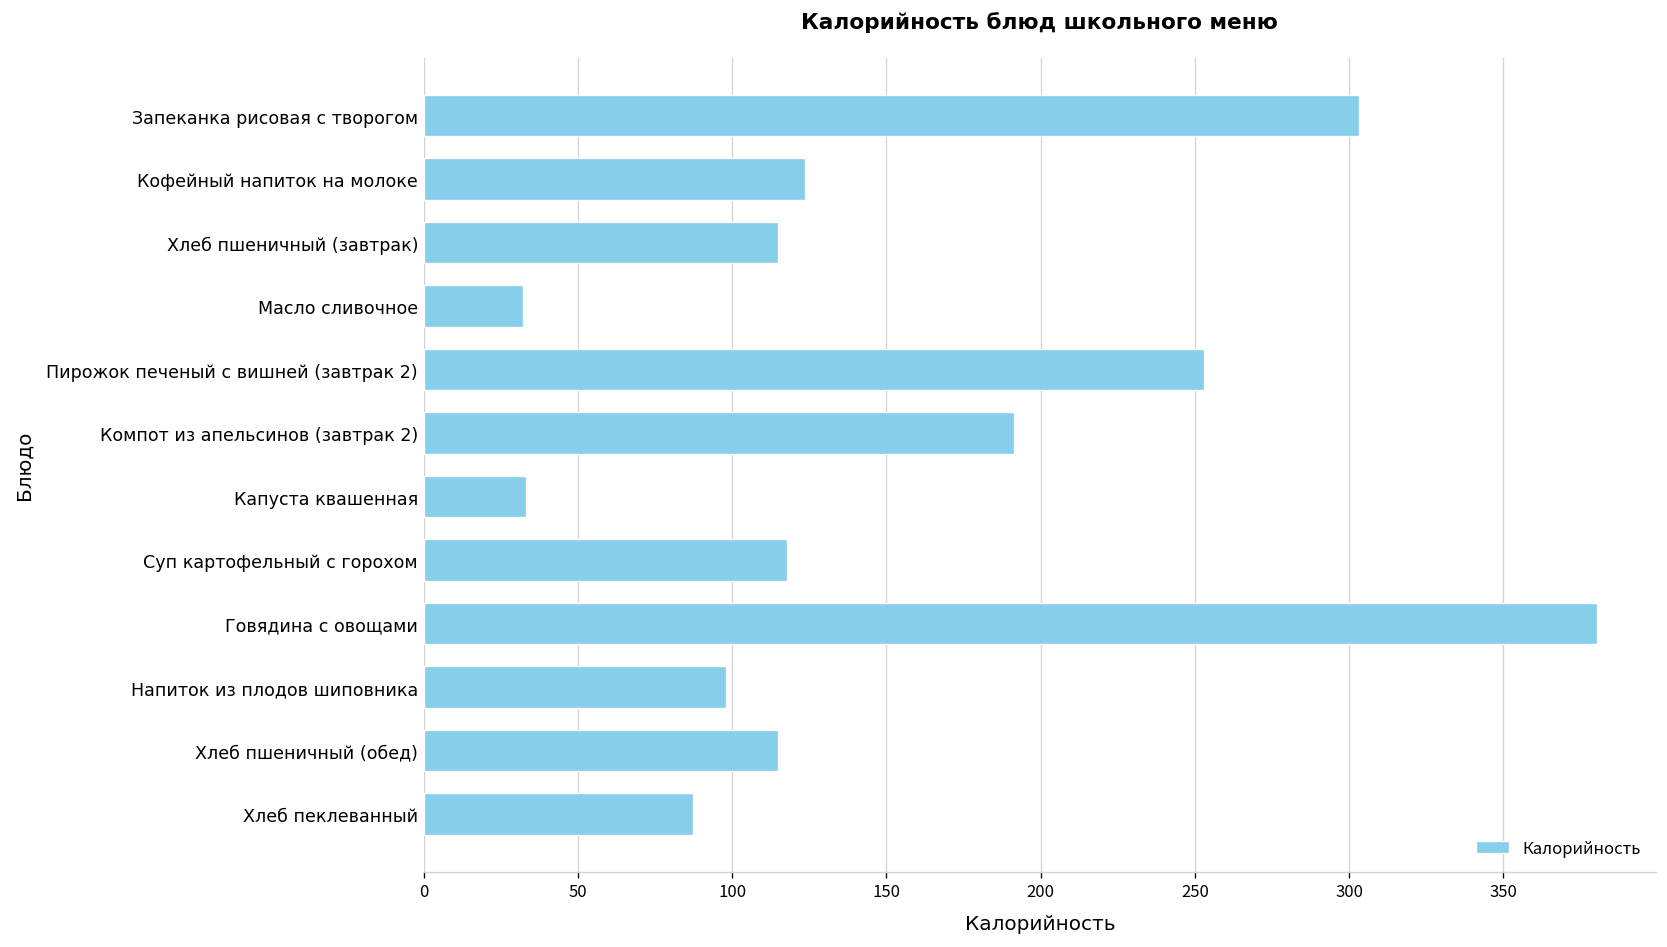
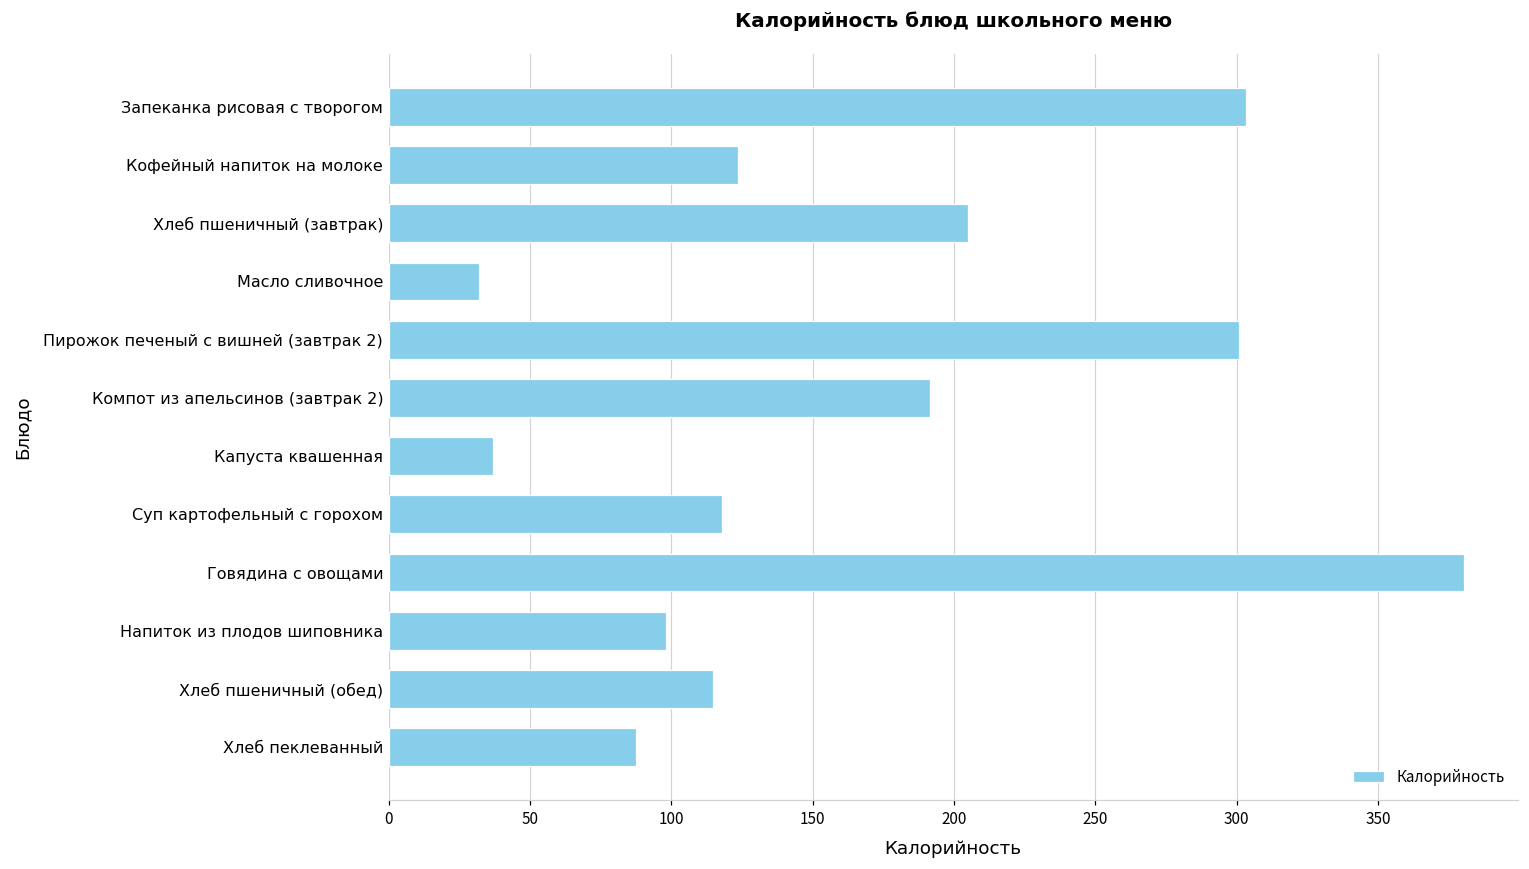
Хлеб пшеничный (завтрак): 115 -> 205
Пирожок печеный с вишней (завтрак 2): 253 -> 301
Капуста квашенная: 33 -> 37
